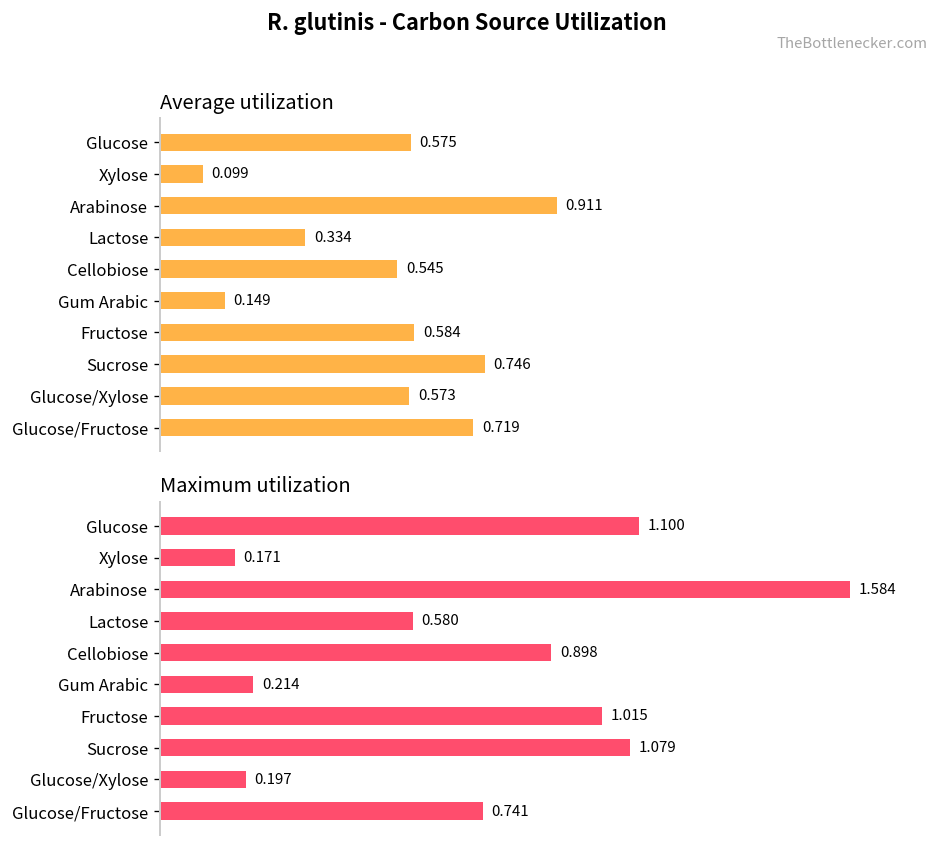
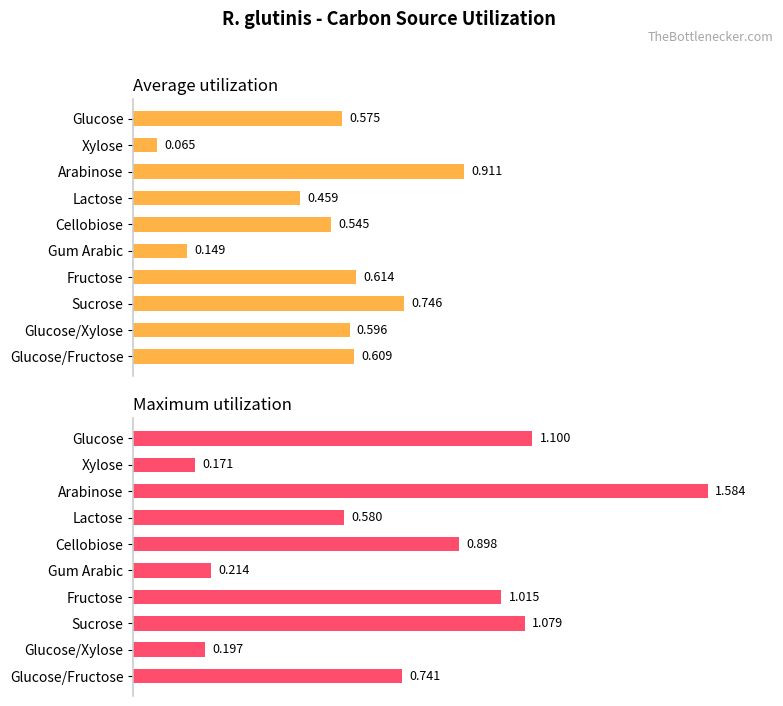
Average utilization, Xylose: 0.099 -> 0.065
Average utilization, Lactose: 0.334 -> 0.459
Average utilization, Fructose: 0.584 -> 0.614
Average utilization, Glucose/Xylose: 0.573 -> 0.596
Average utilization, Glucose/Fructose: 0.719 -> 0.609
